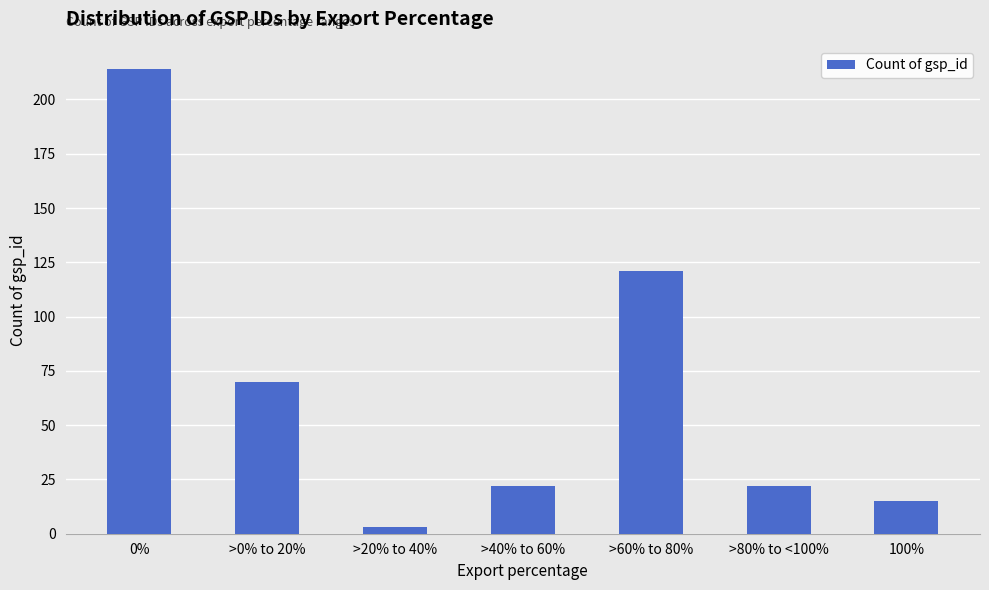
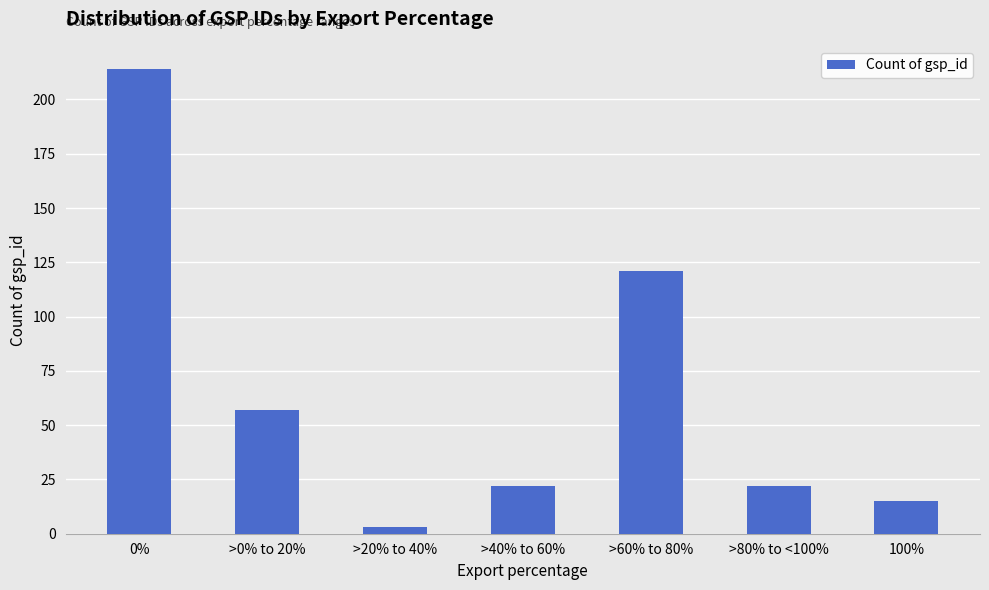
>0% to 20%: 70 -> 57
